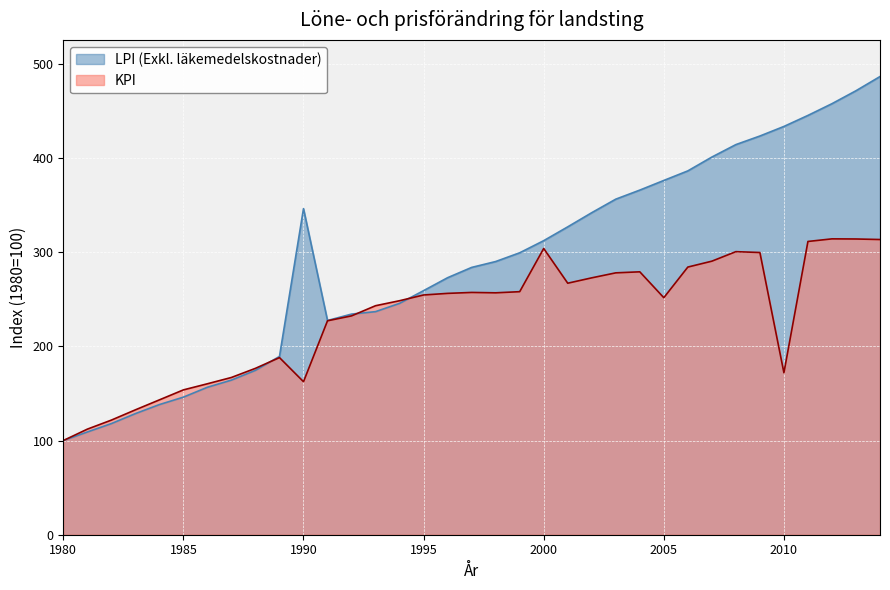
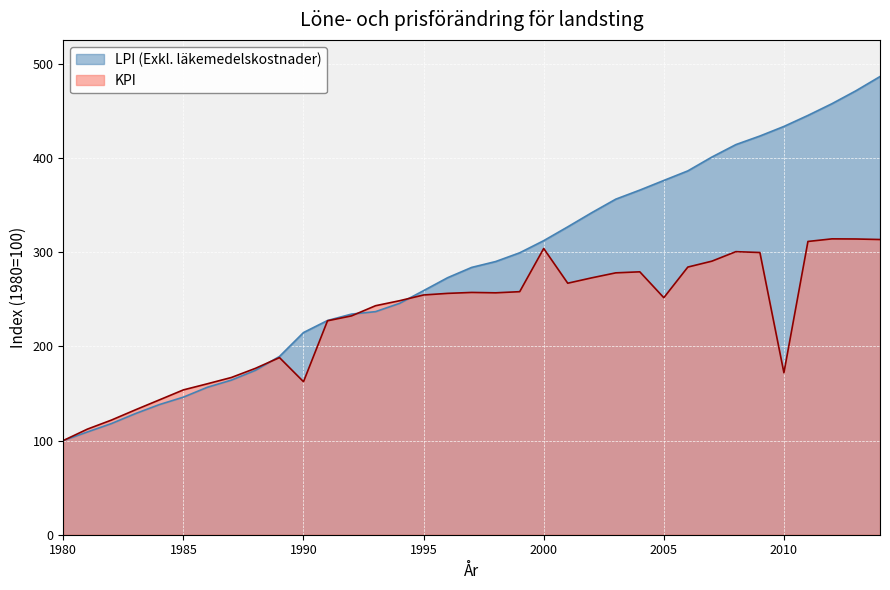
LPI (Exkl. läkemedelskostnader), 1990: 350 -> 210
